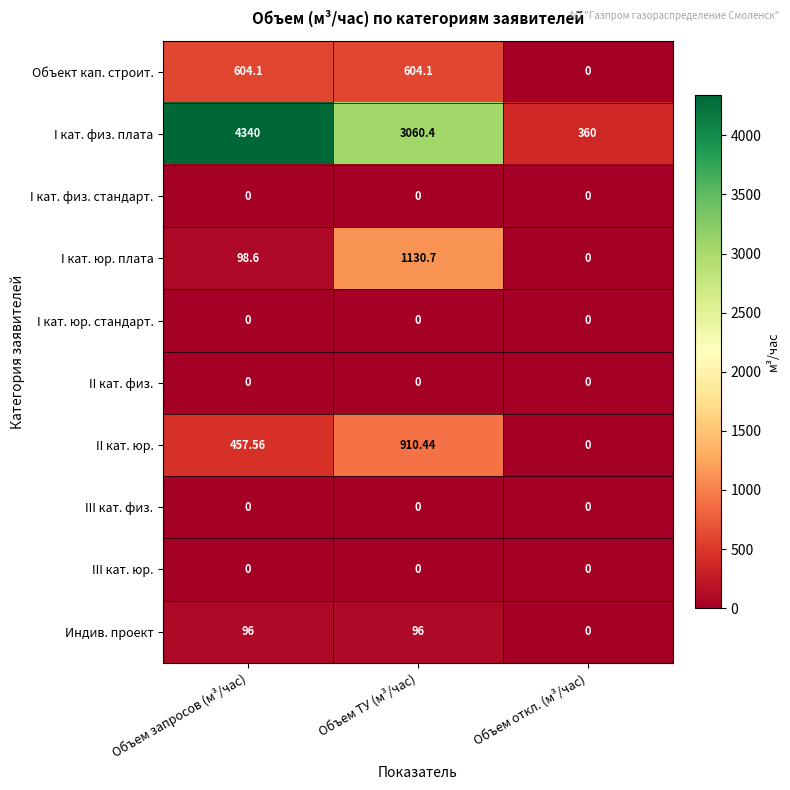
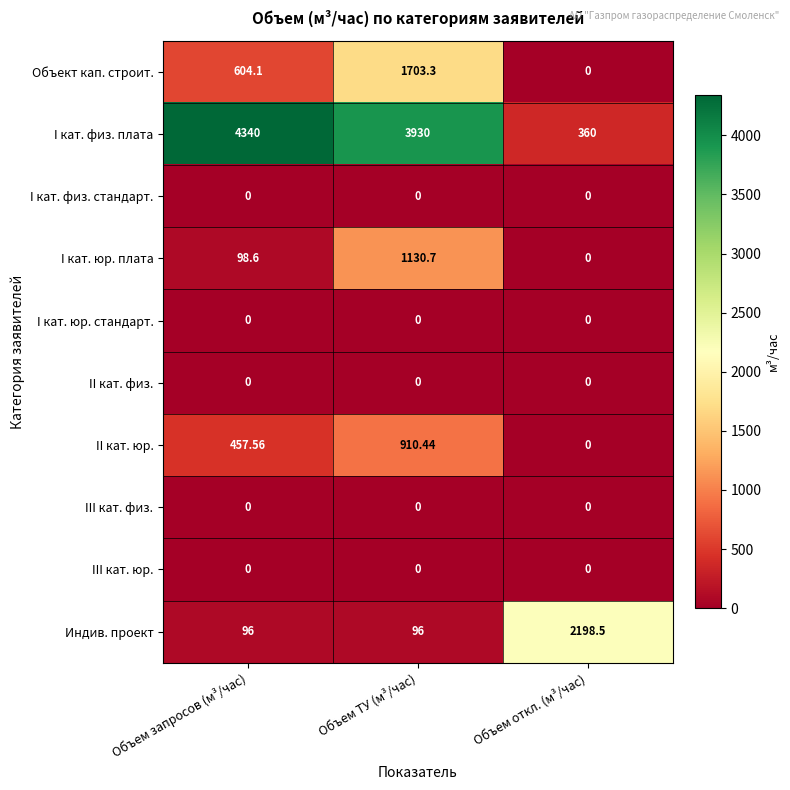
Объект кап. строит., Объем ТУ (м³/час): 604.1 -> 1703.3
I кат. физ. плата, Объем ТУ (м³/час): 3060.4 -> 3930
Индив. проект, Объем откл. (м³/час): 0 -> 2198.5
